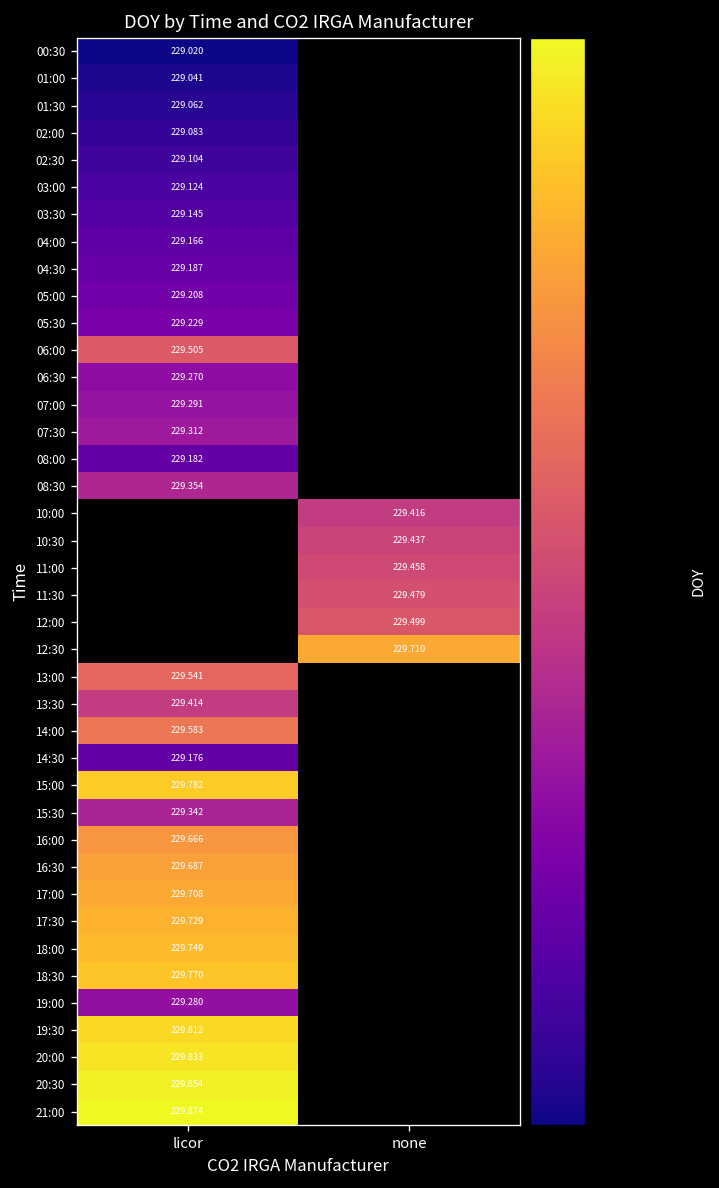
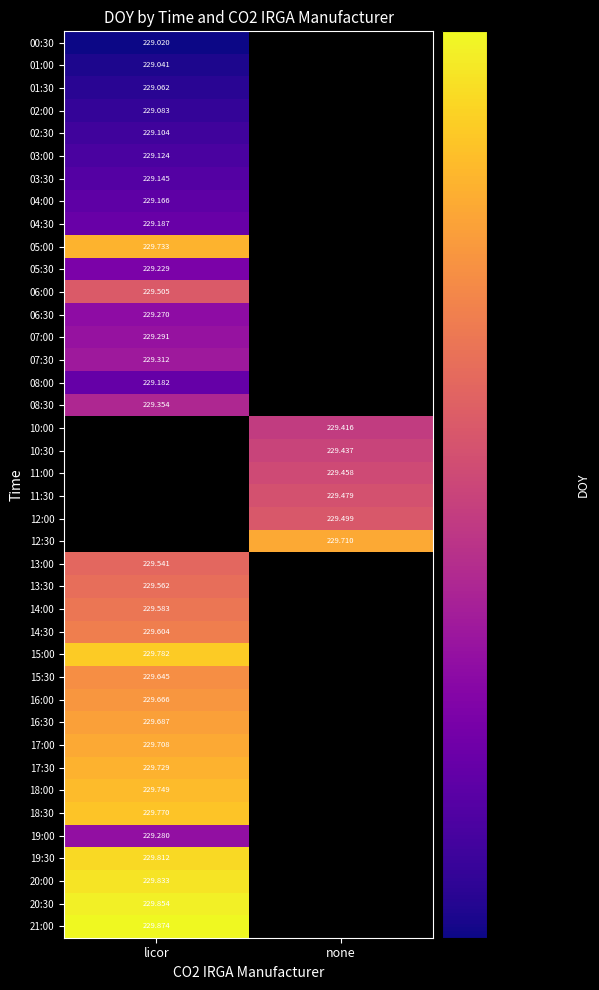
05:00, licor: 229.208 -> 229.733
13:30, licor: 229.414 -> 229.562
14:30, licor: 229.176 -> 229.604
15:30, licor: 229.342 -> 229.645
